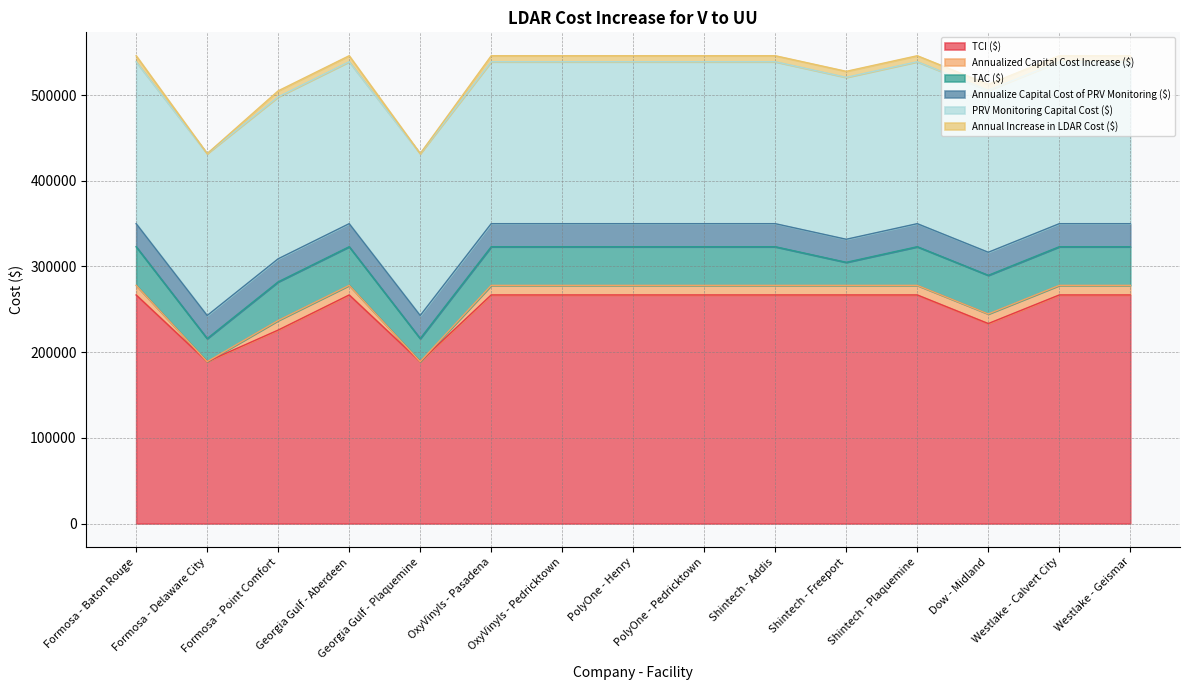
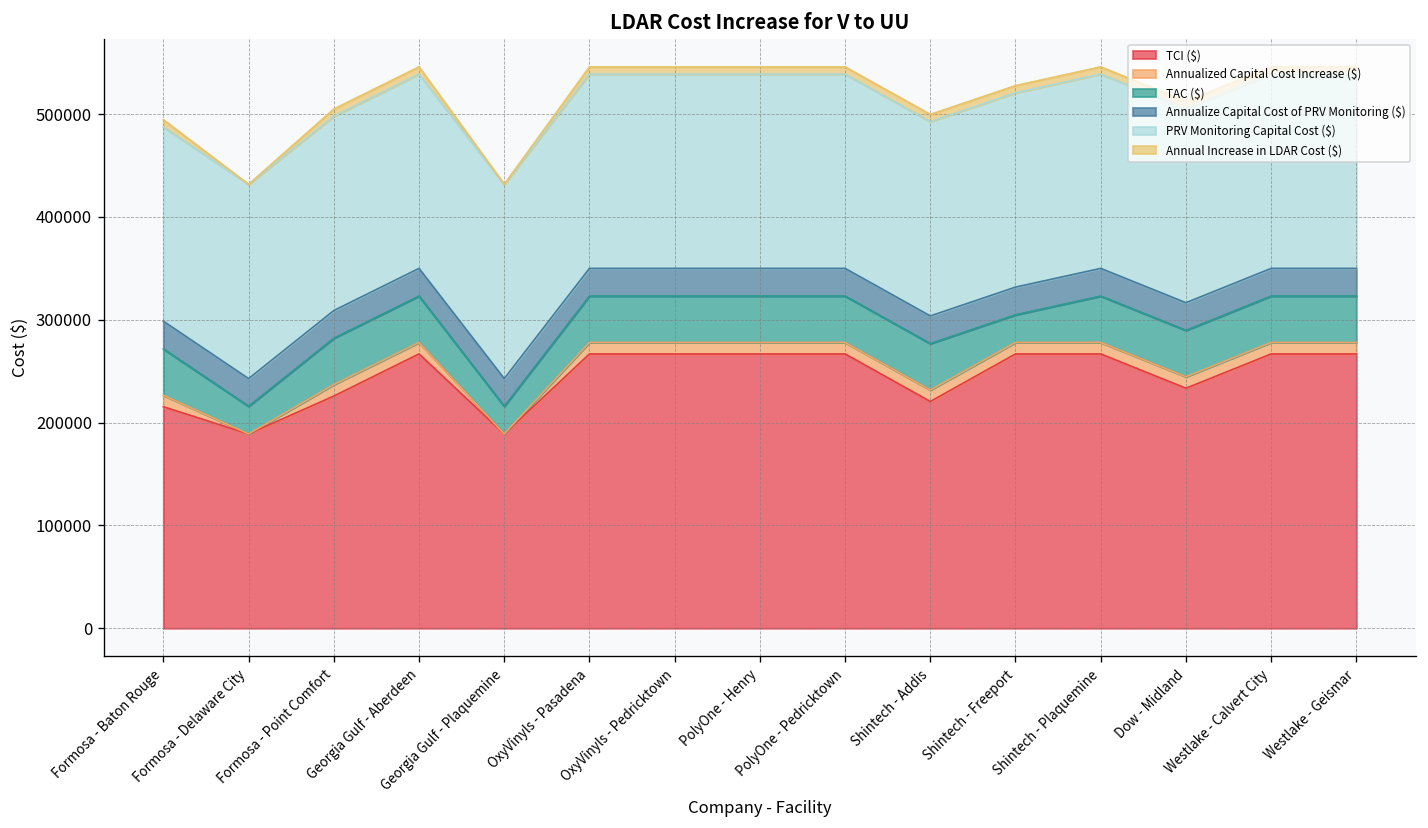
TCI ($), Formosa - Baton Rouge: 270000 -> 220000
TCI ($), Shintech - Addis: 270000 -> 220000
